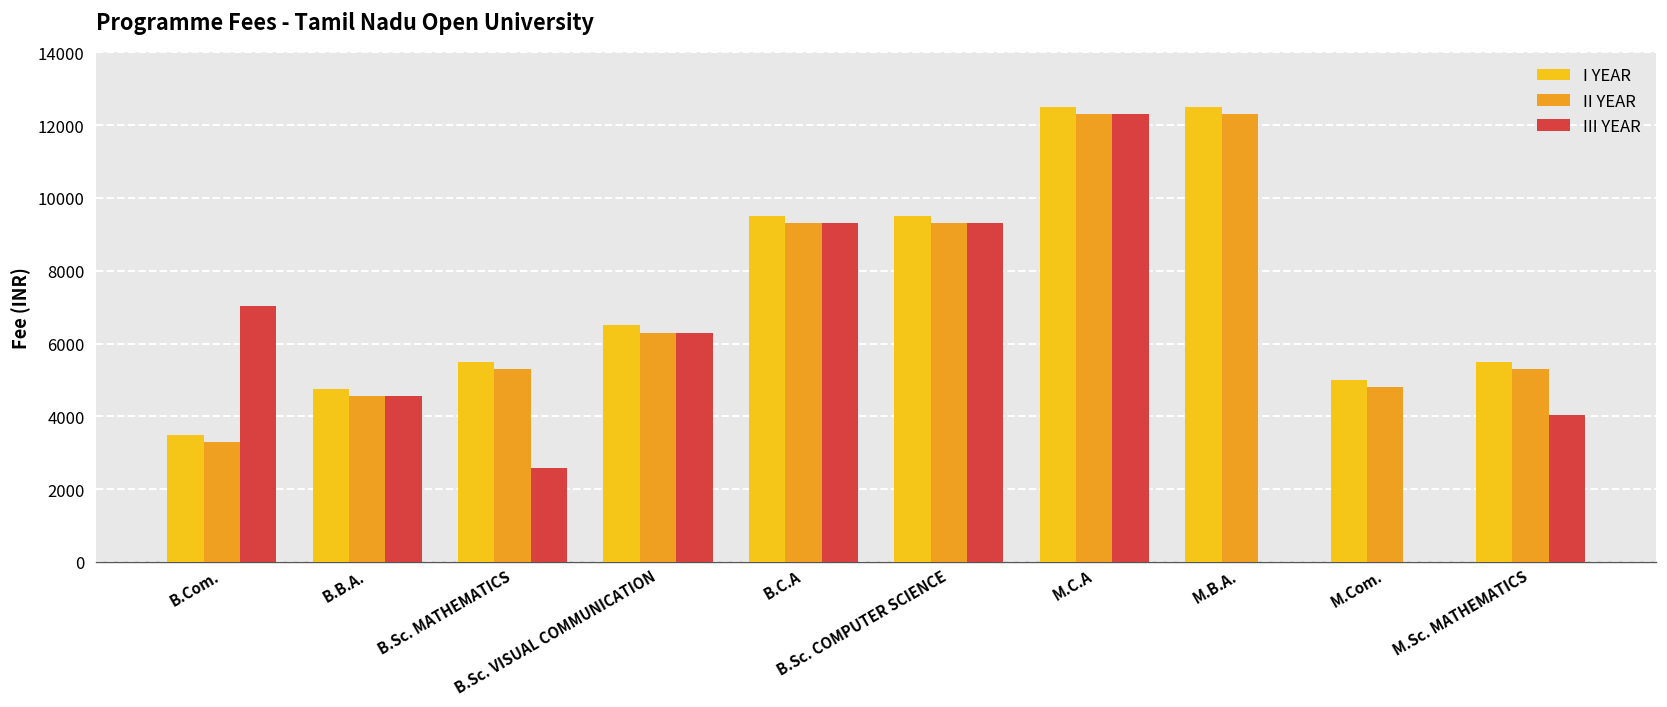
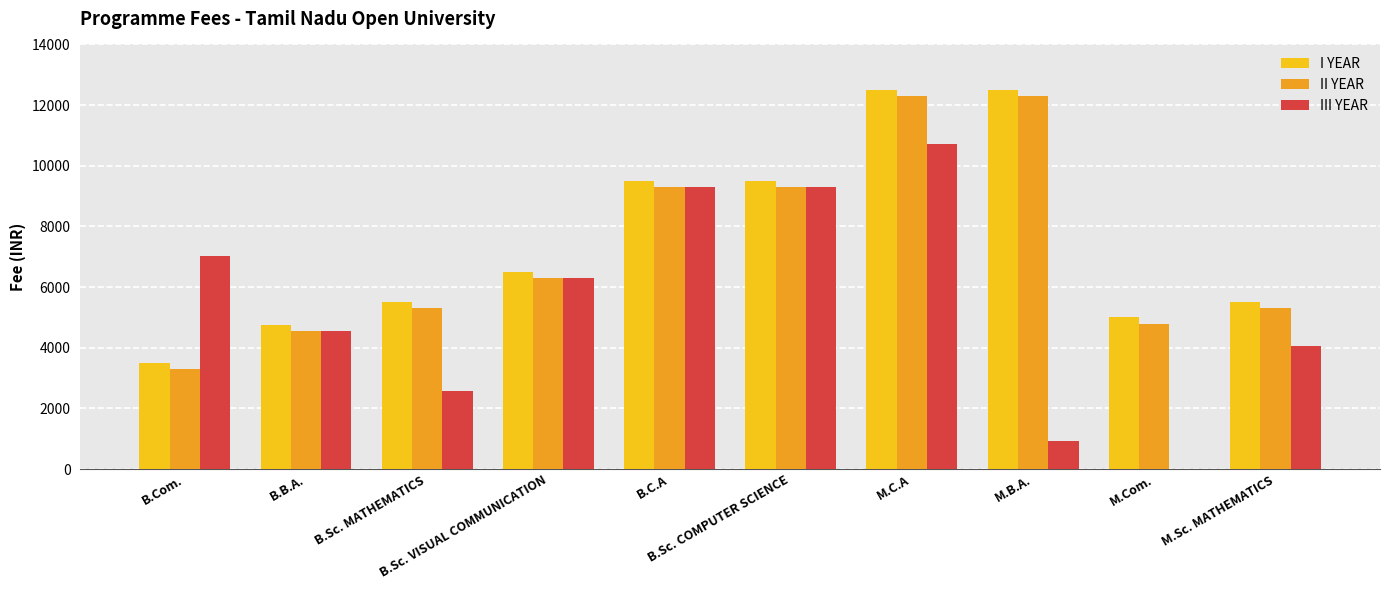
III YEAR, M.C.A: 12300 -> 10700
III YEAR, M.B.A.: 0 -> 900
